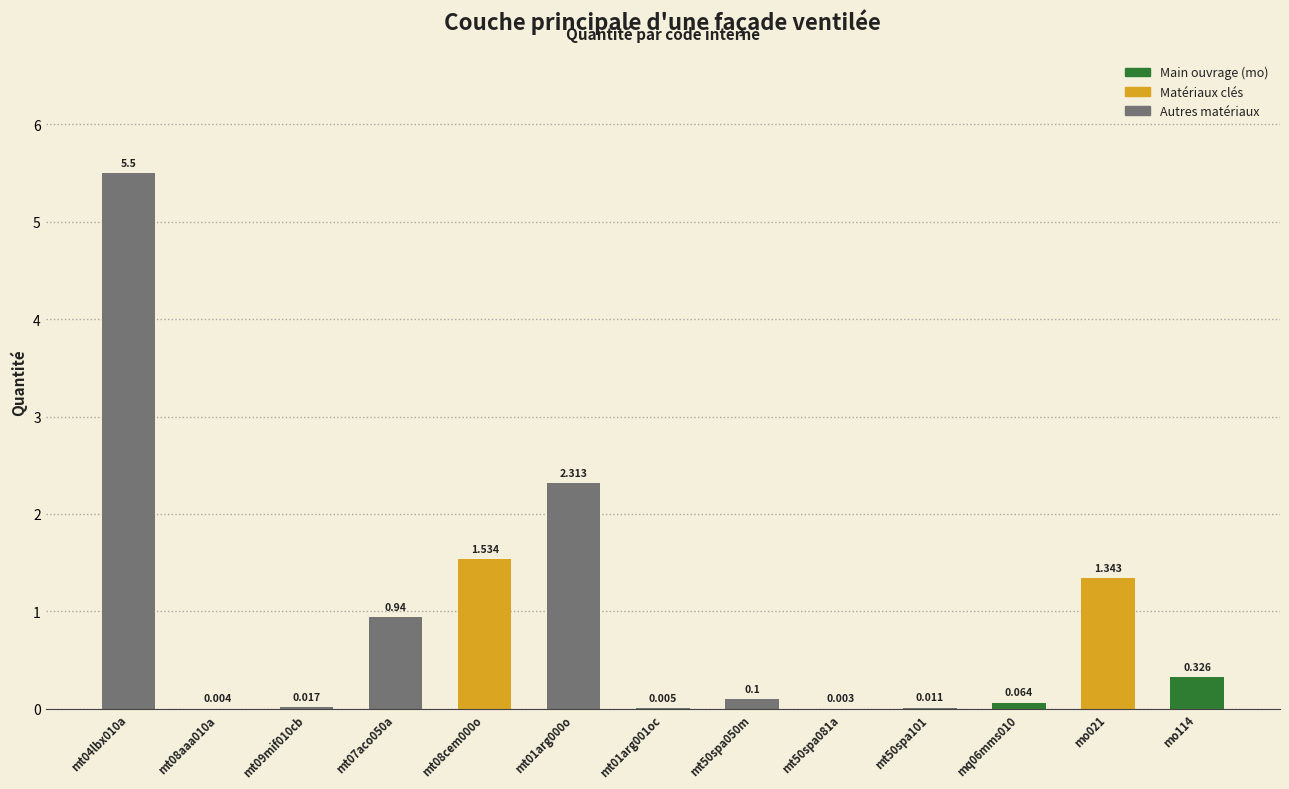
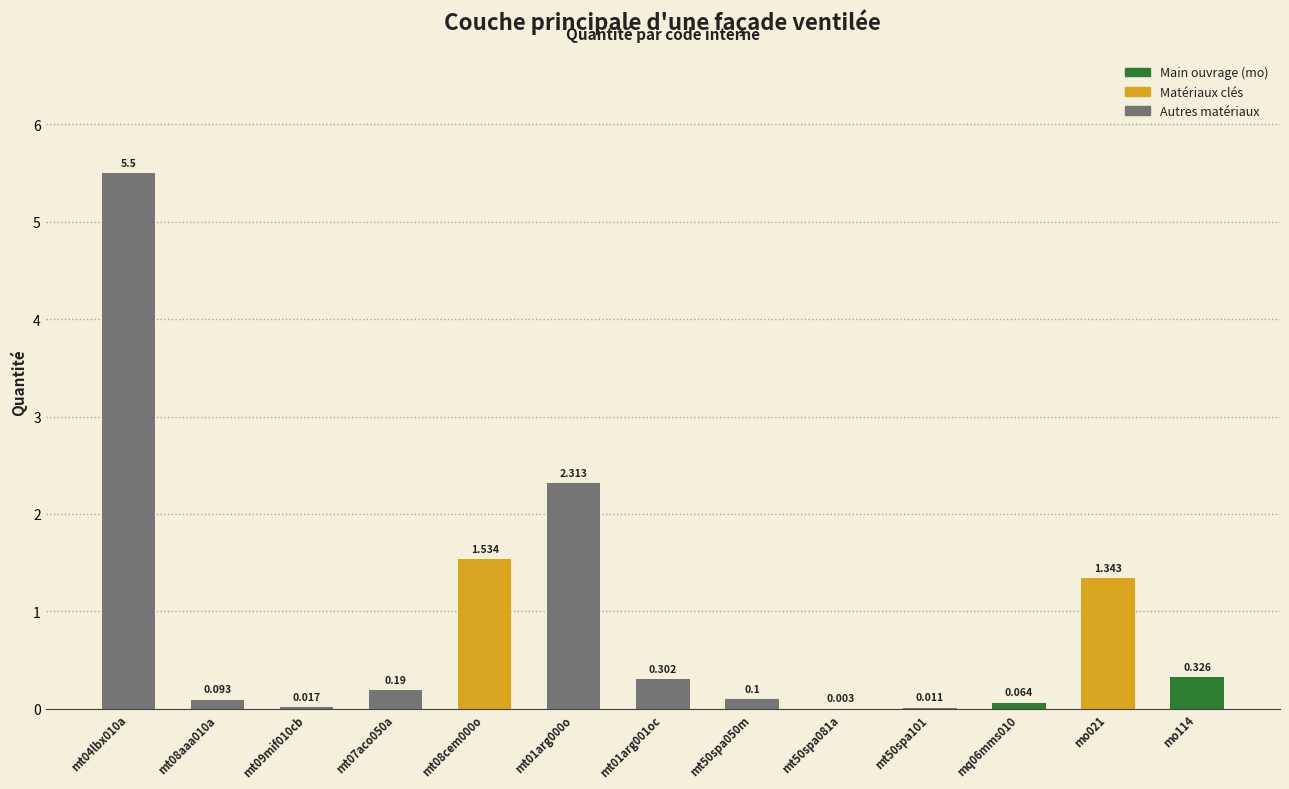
mt08aaa010a: 0.004 -> 0.093
mt07aco050a: 0.94 -> 0.19
mt01arg001oc: 0.005 -> 0.302
